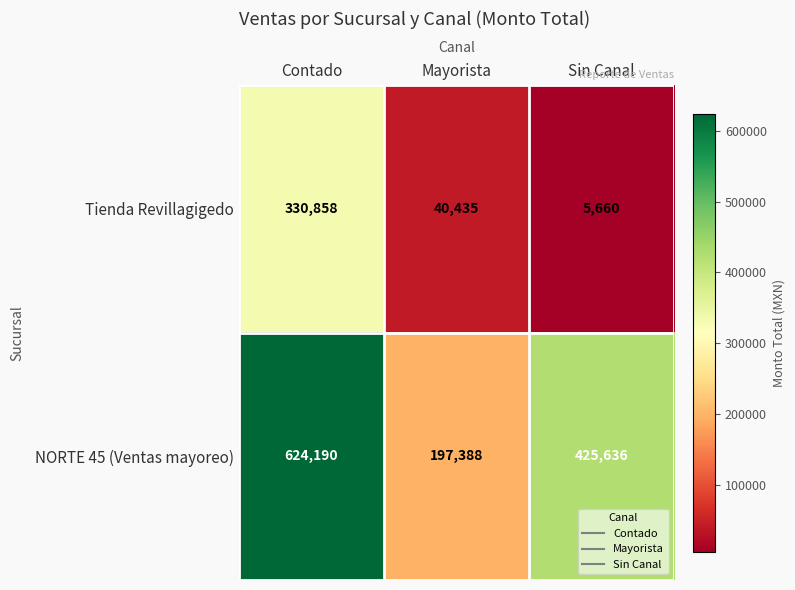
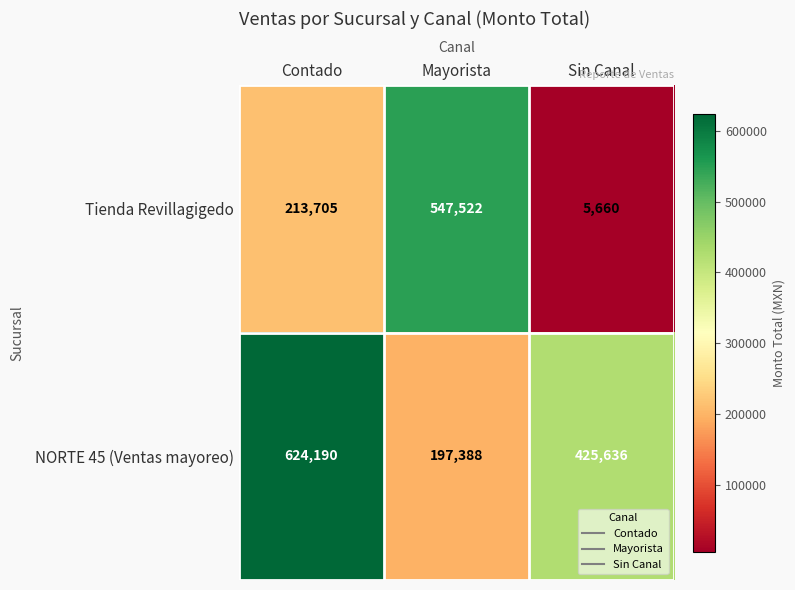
Tienda Revillagigedo, Contado: 330,858 -> 213,705
Tienda Revillagigedo, Mayorista: 40,435 -> 547,522
